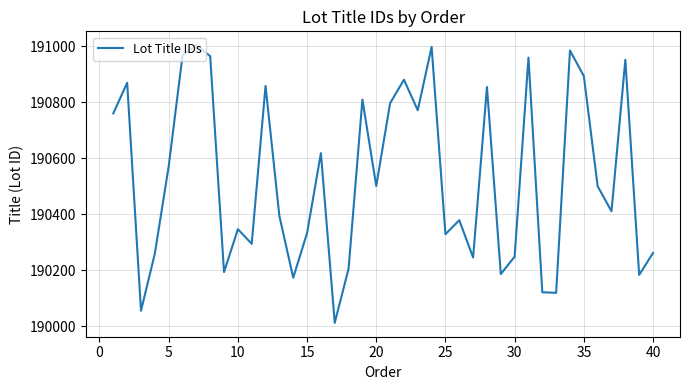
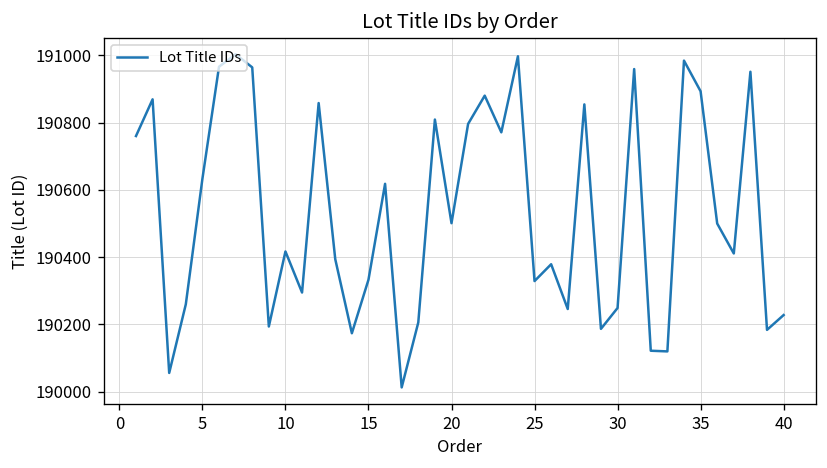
5: 190570 -> 190630
10: 190350 -> 190420
40: 190260 -> 190230
